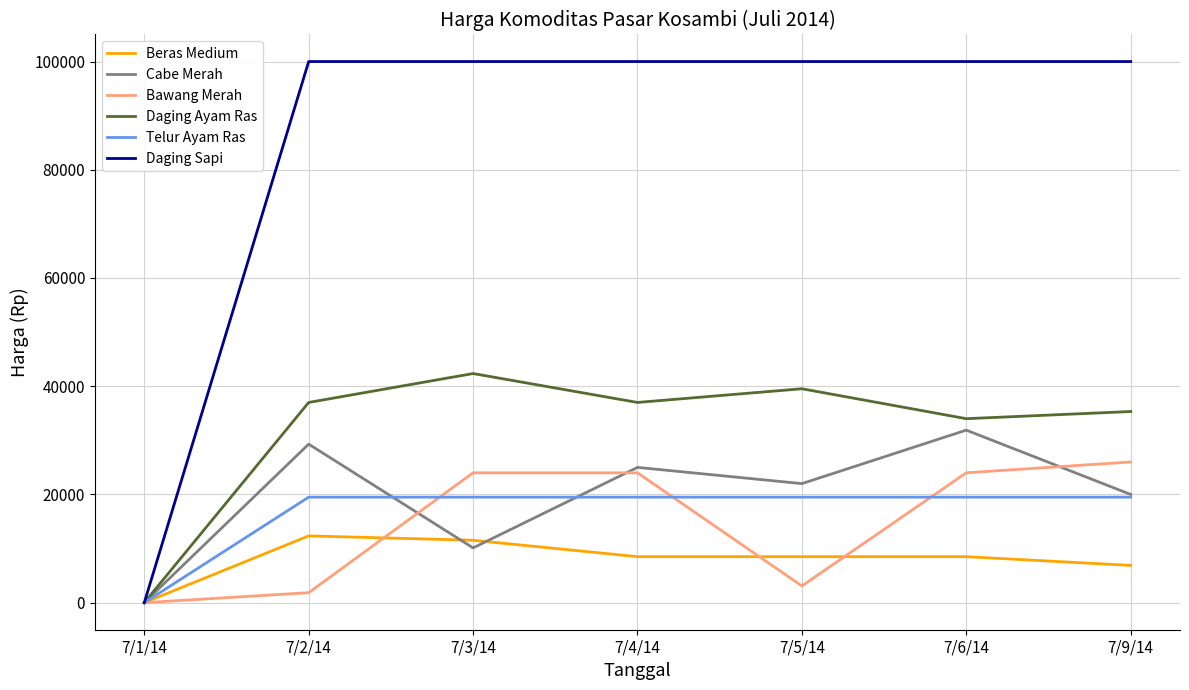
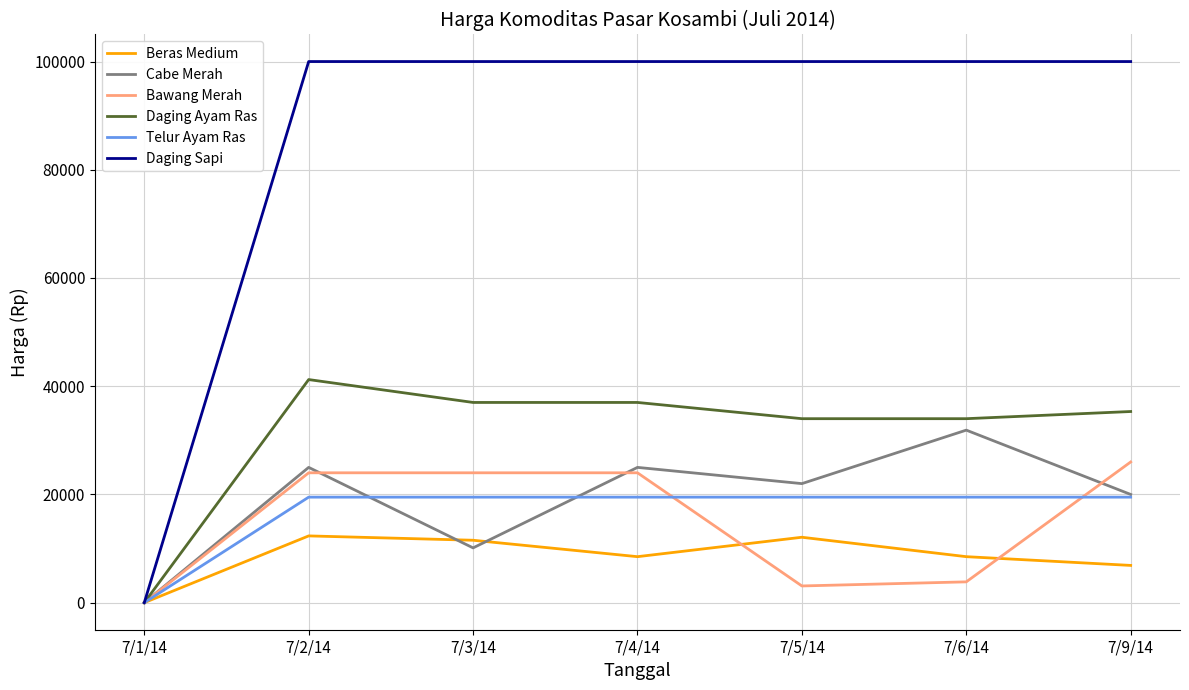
Cabe Merah, 7/2/14: 29000 -> 25000
Bawang Merah, 7/2/14: 2000 -> 24000
Daging Ayam Ras, 7/2/14: 37000 -> 41000
Daging Ayam Ras, 7/3/14: 42000 -> 37000
Beras Medium, 7/5/14: 9000 -> 12000
Daging Ayam Ras, 7/5/14: 40000 -> 34000
Bawang Merah, 7/6/14: 24000 -> 4000
